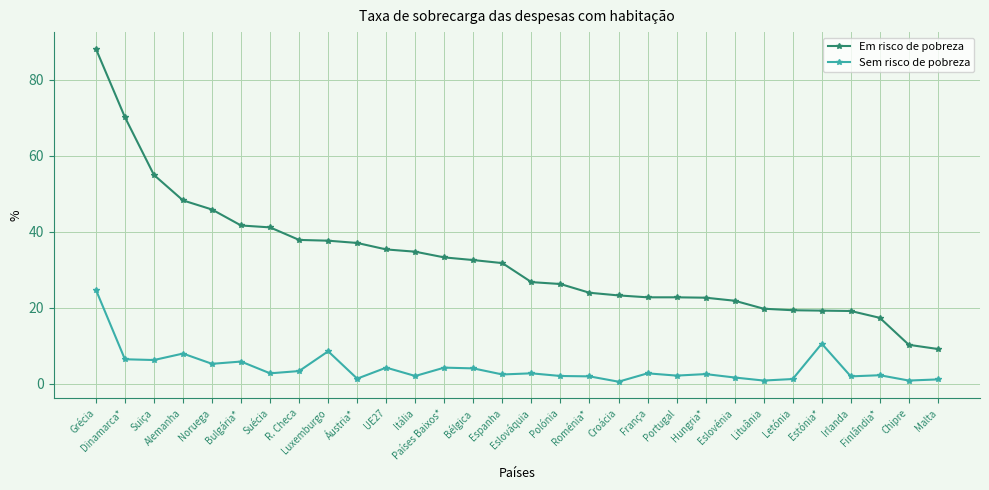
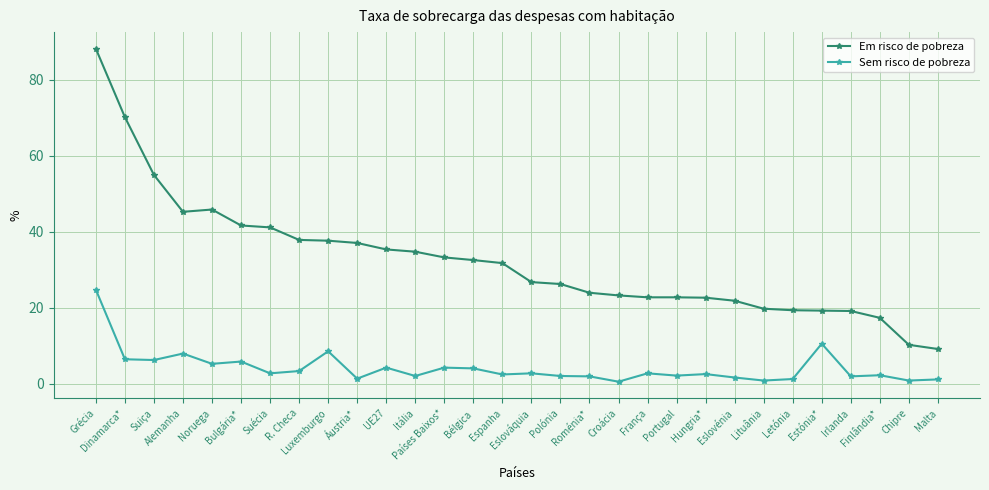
Em risco de pobreza, Alemanha: 48 -> 45
